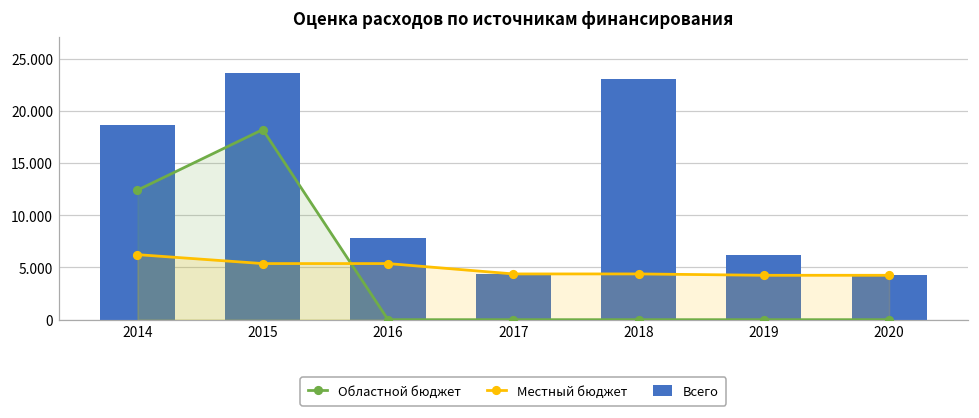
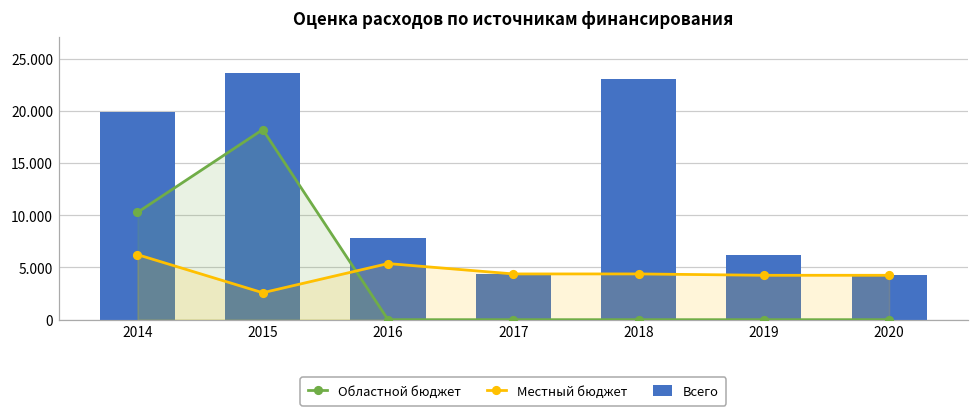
Всего, 2014: 19 -> 20
Областной бюджет, 2014: 12 -> 10
Местный бюджет, 2015: 5 -> 3
